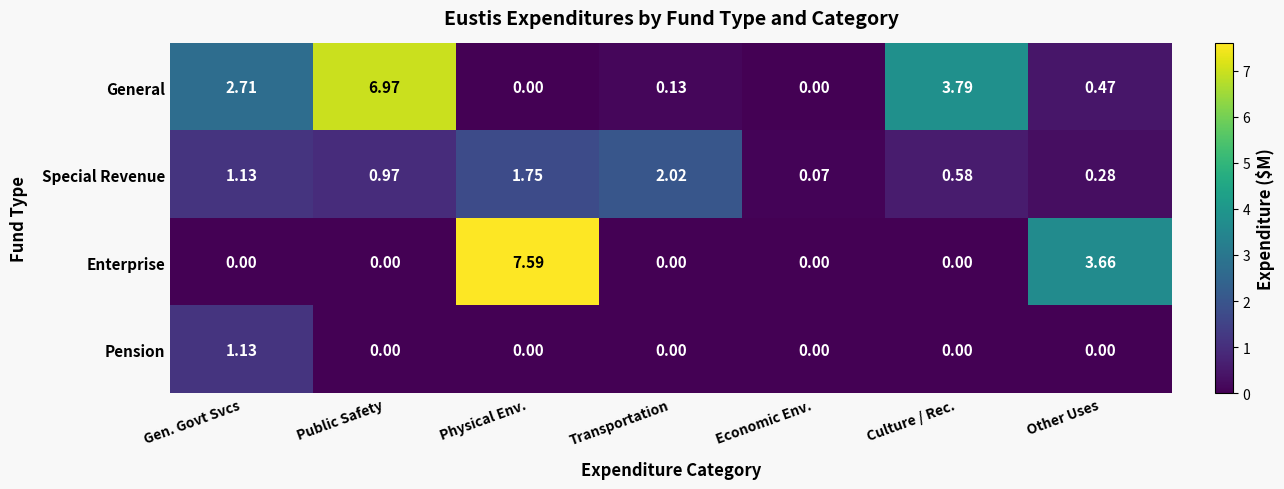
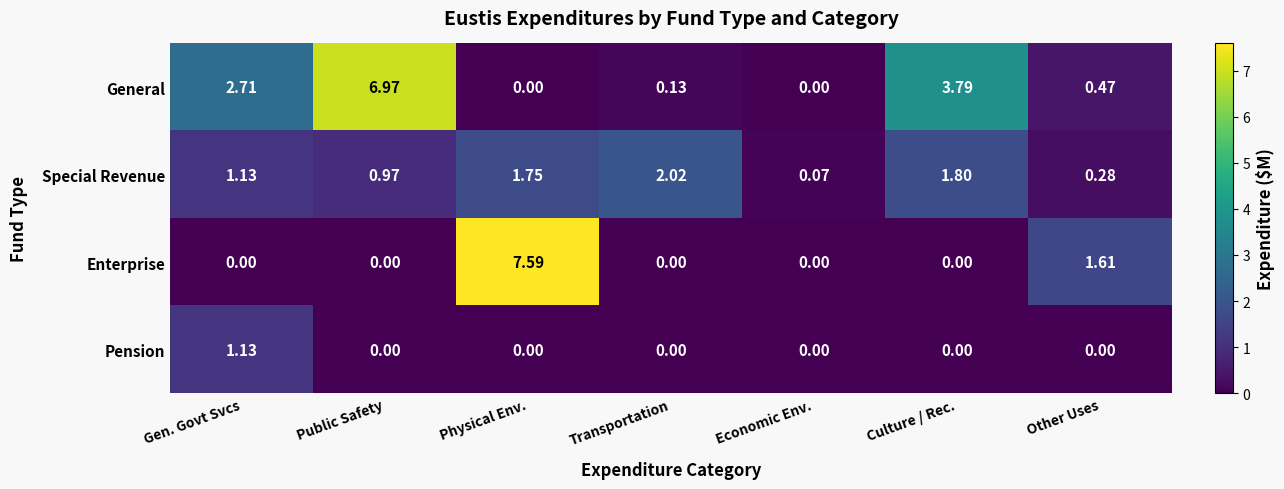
Special Revenue, Culture / Rec.: 0.58 -> 1.80
Enterprise, Other Uses: 3.66 -> 1.61
